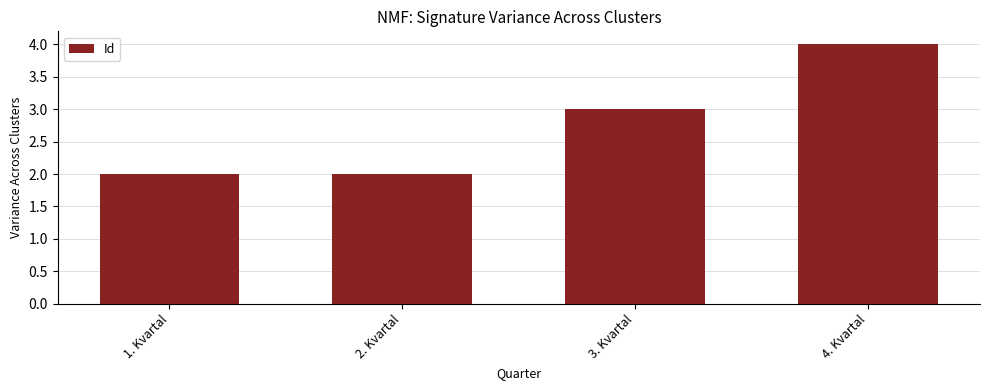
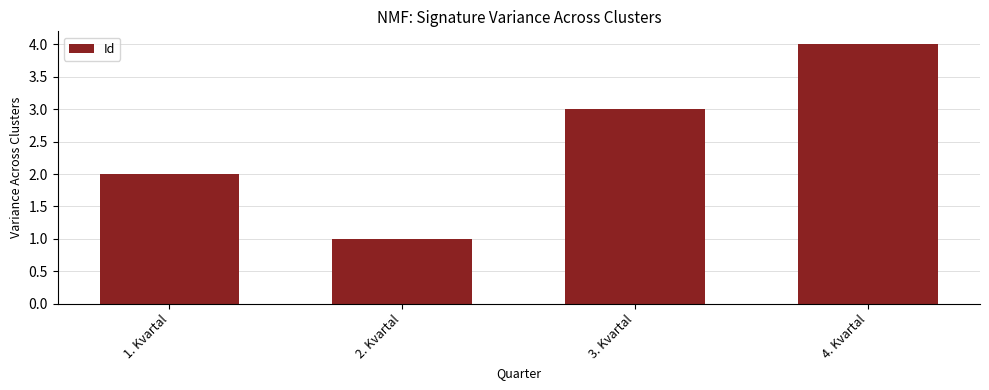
2. Kvartal: 2 -> 1
